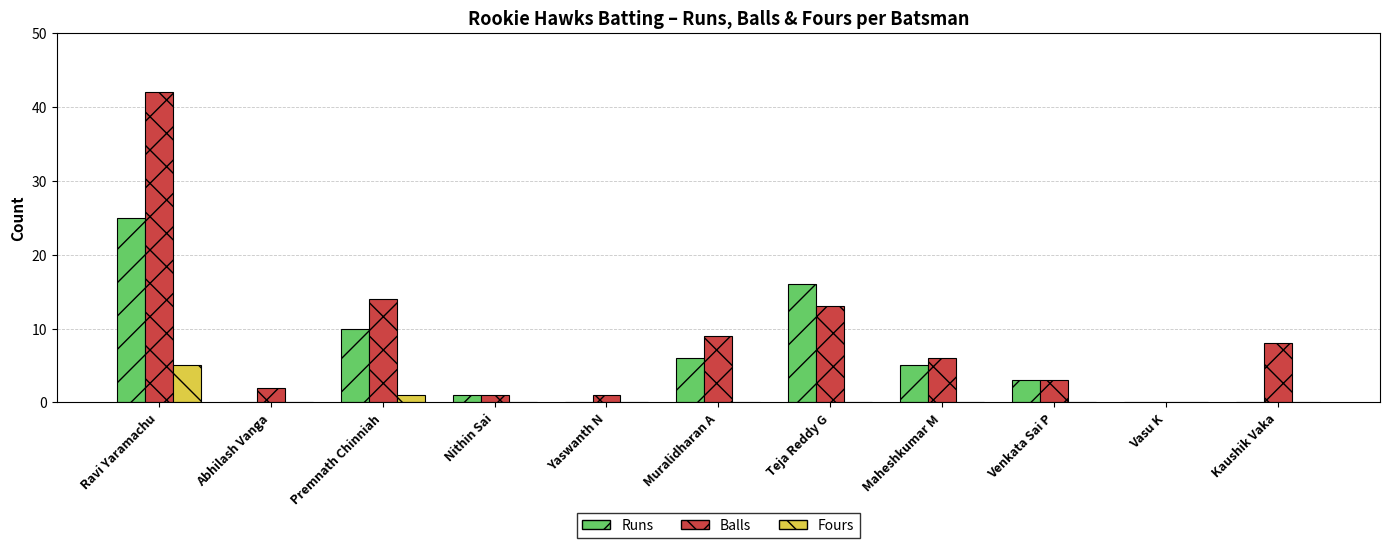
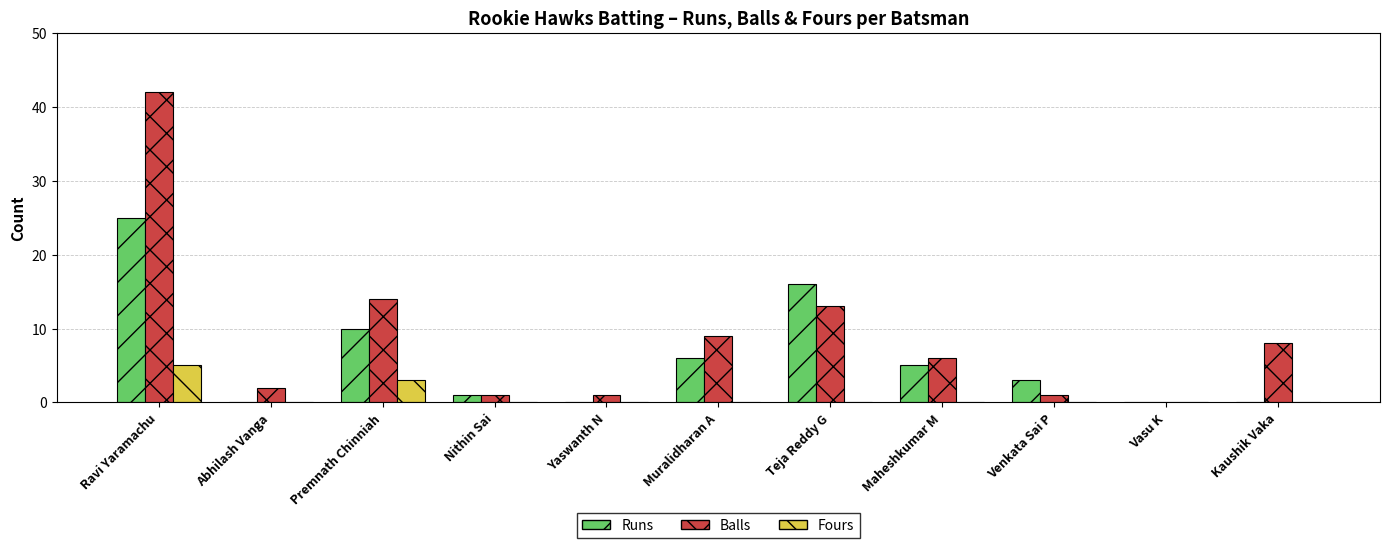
Fours, Premnath Chinniah: 1 -> 3
Balls, Venkata Sai P: 3 -> 1
